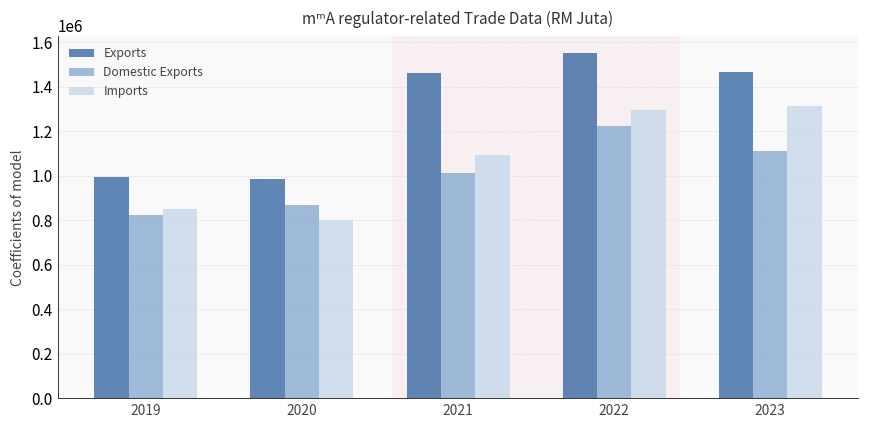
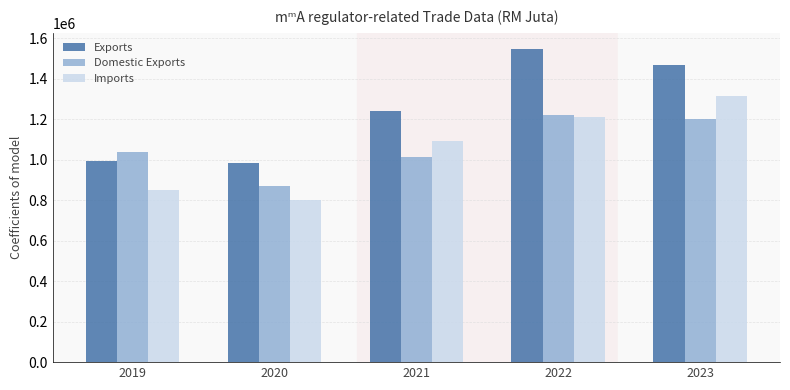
Domestic Exports, 2019: 820000 -> 1040000
Exports, 2021: 1460000 -> 1240000
Imports, 2022: 1290000 -> 1210000
Domestic Exports, 2023: 1110000 -> 1200000
